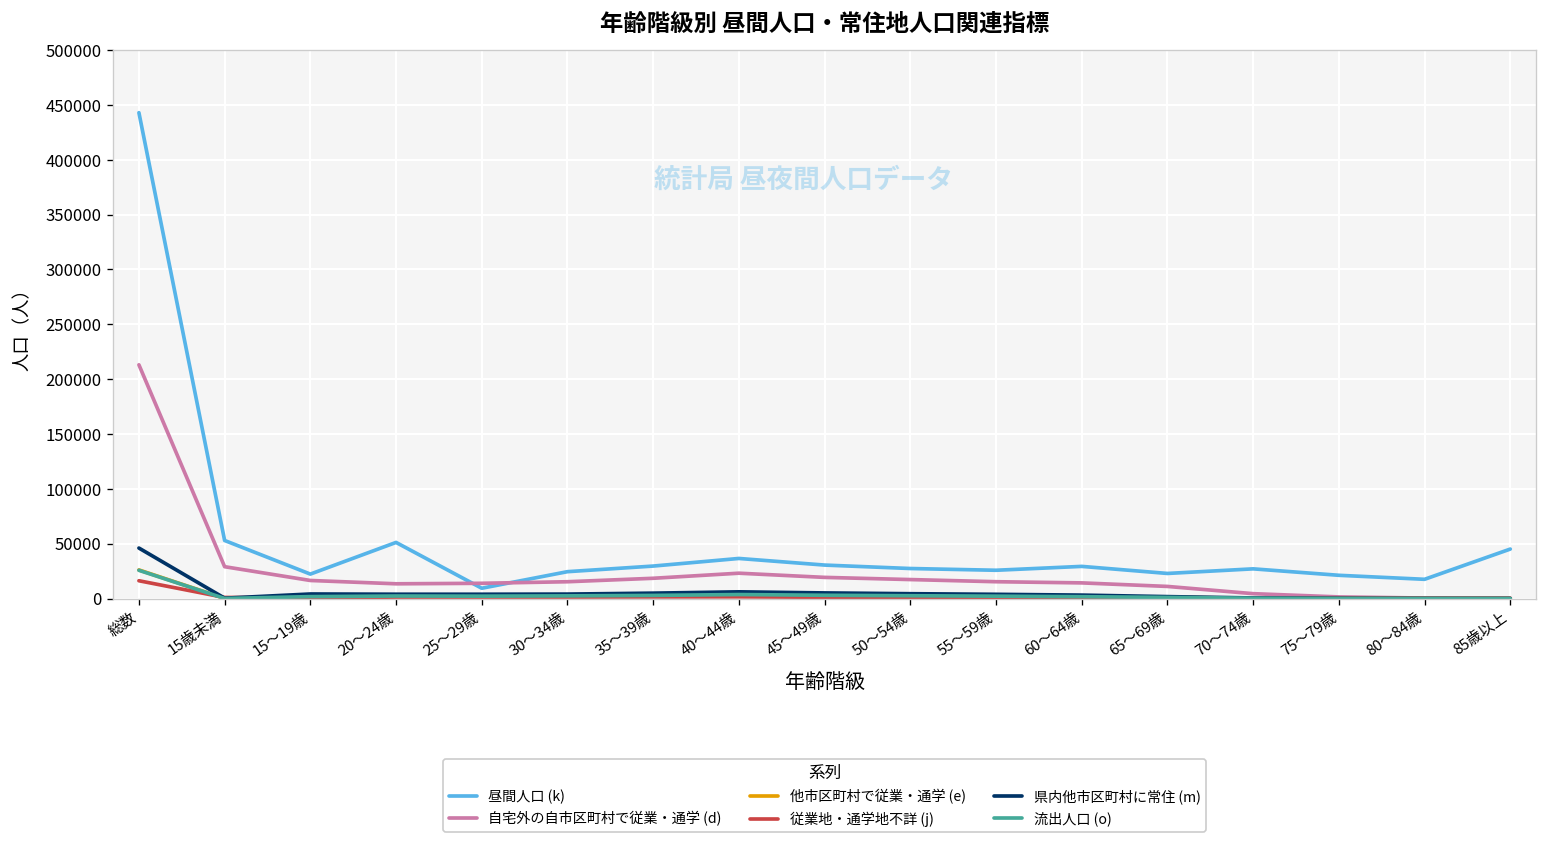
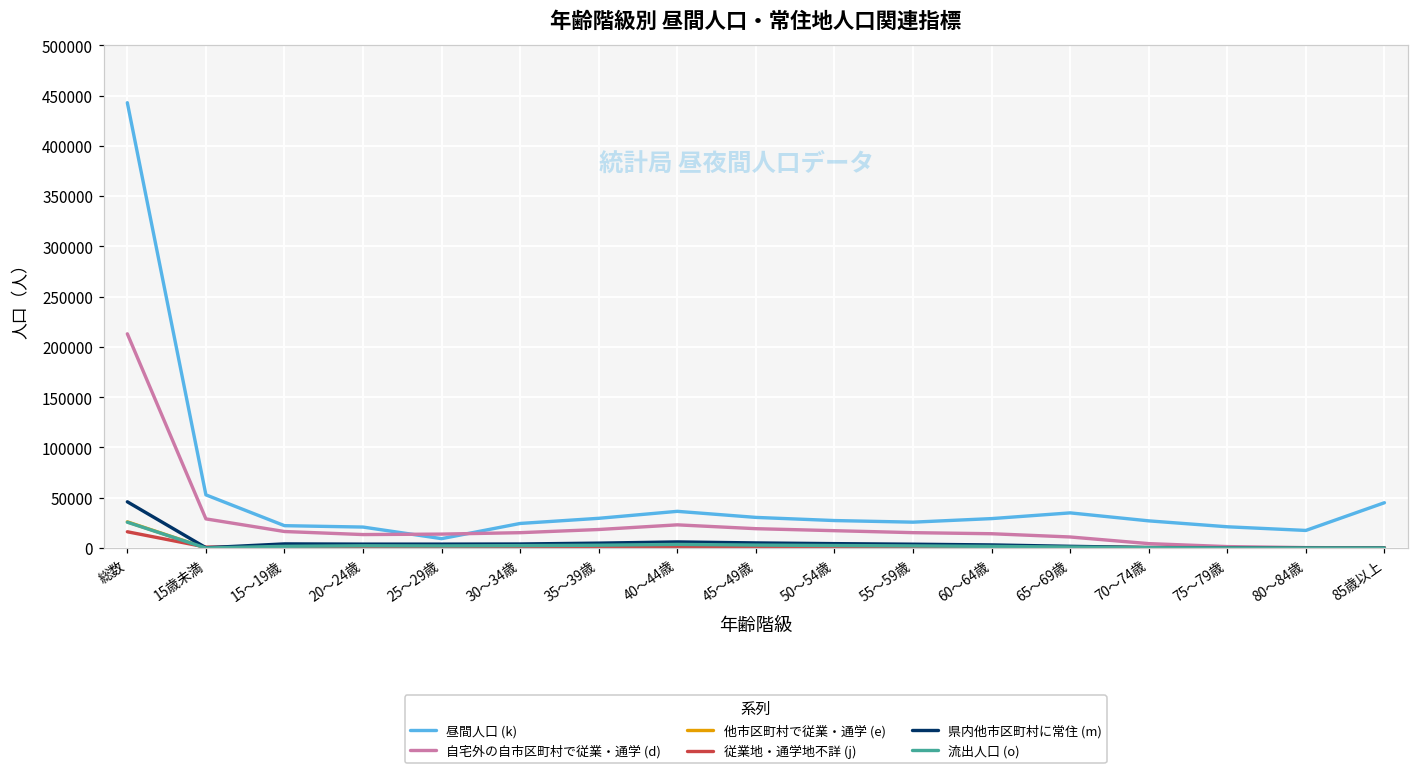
昼間人口 (k), 20～24歳: 50000 -> 20000
昼間人口 (k), 65～69歳: 20000 -> 30000
